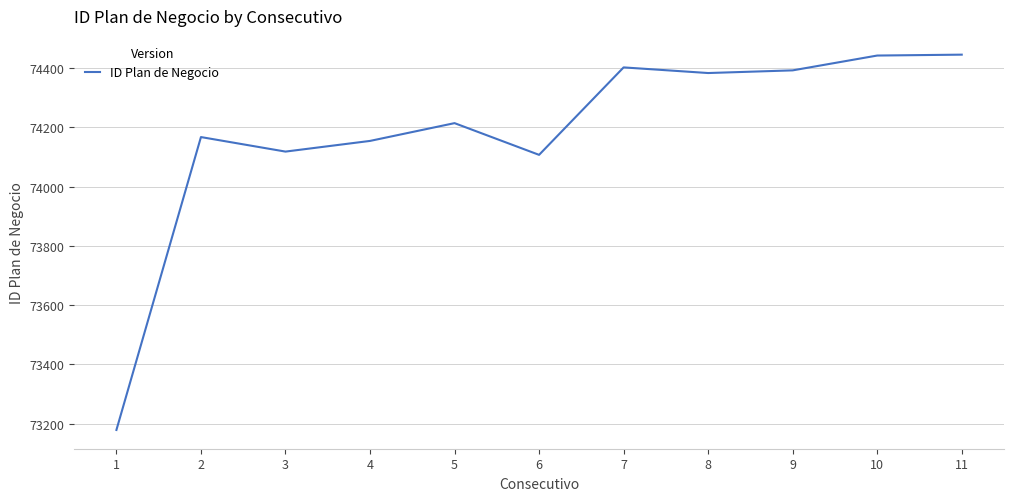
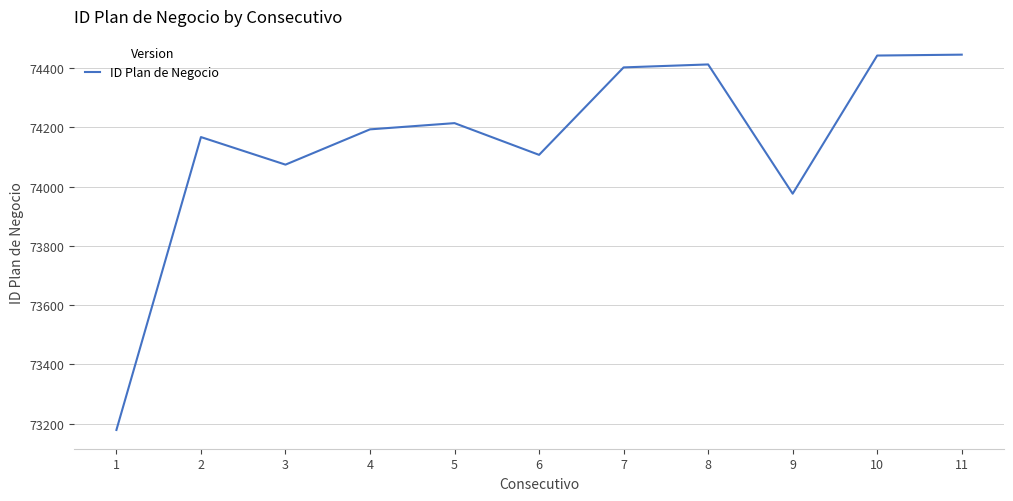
3: 74120 -> 74070
4: 74150 -> 74190
8: 74380 -> 74410
9: 74390 -> 73980
